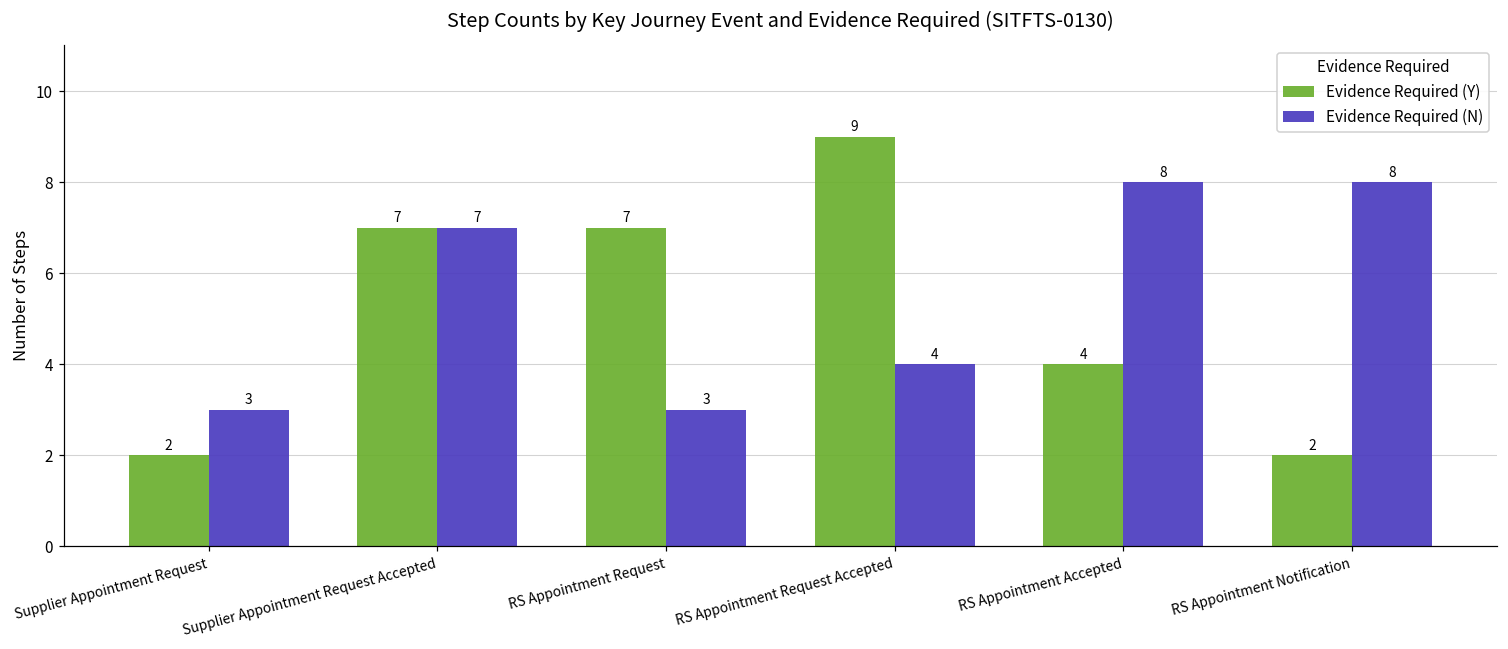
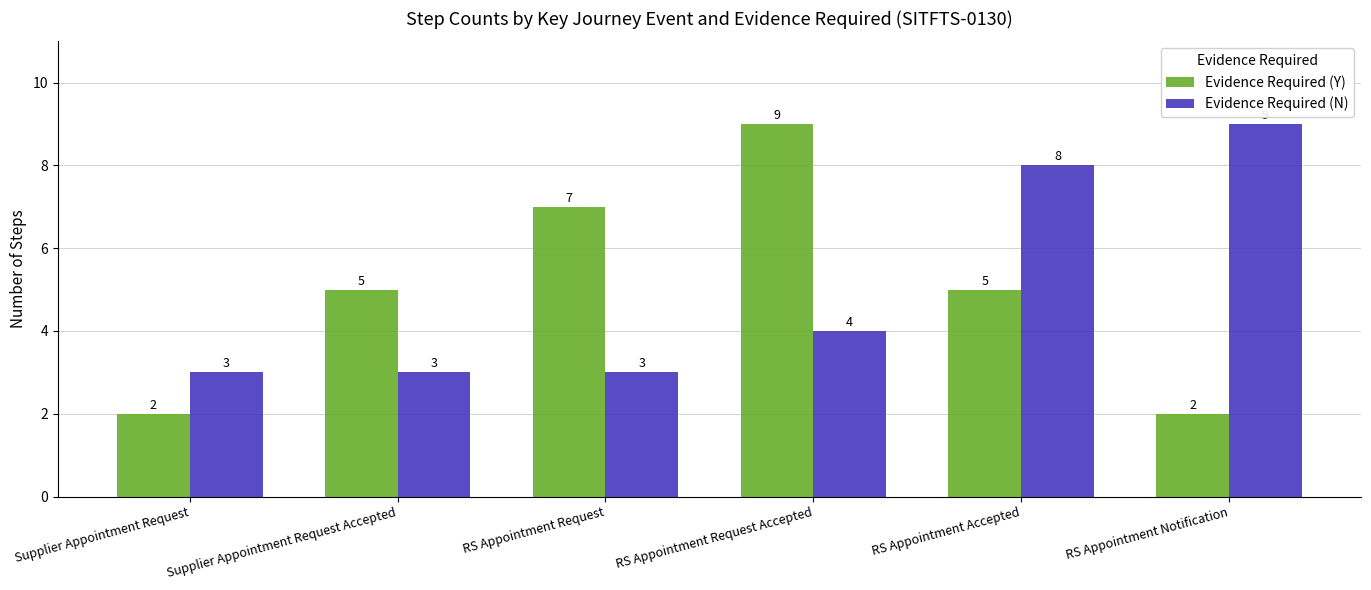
Evidence Required (Y), Supplier Appointment Request Accepted: 7 -> 5
Evidence Required (N), Supplier Appointment Request Accepted: 7 -> 3
Evidence Required (Y), RS Appointment Accepted: 4 -> 5
Evidence Required (N), RS Appointment Notification: 8 -> 9
